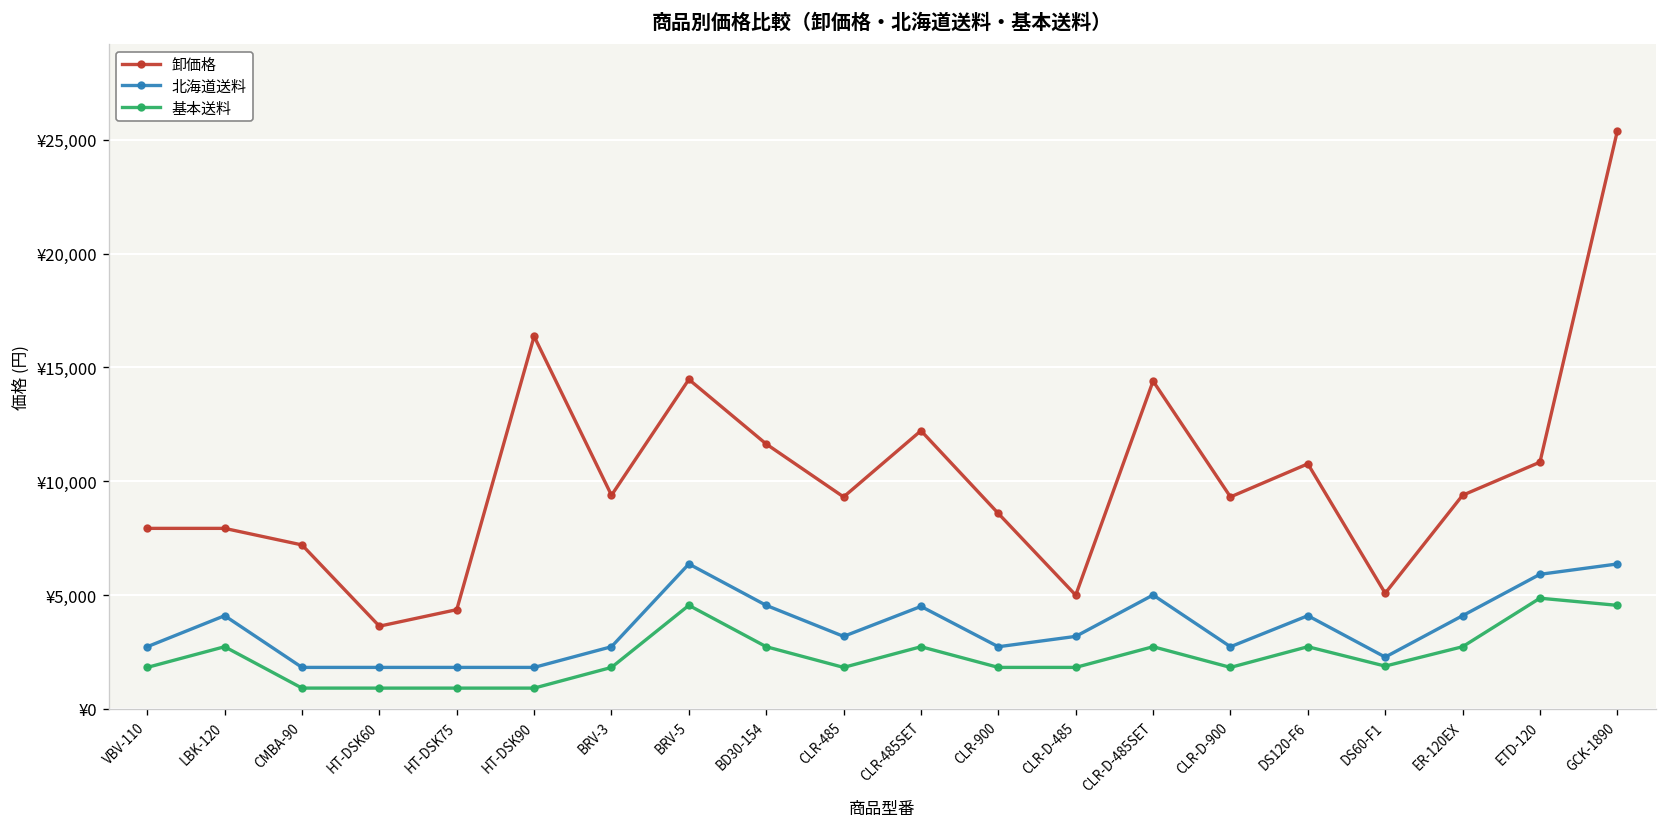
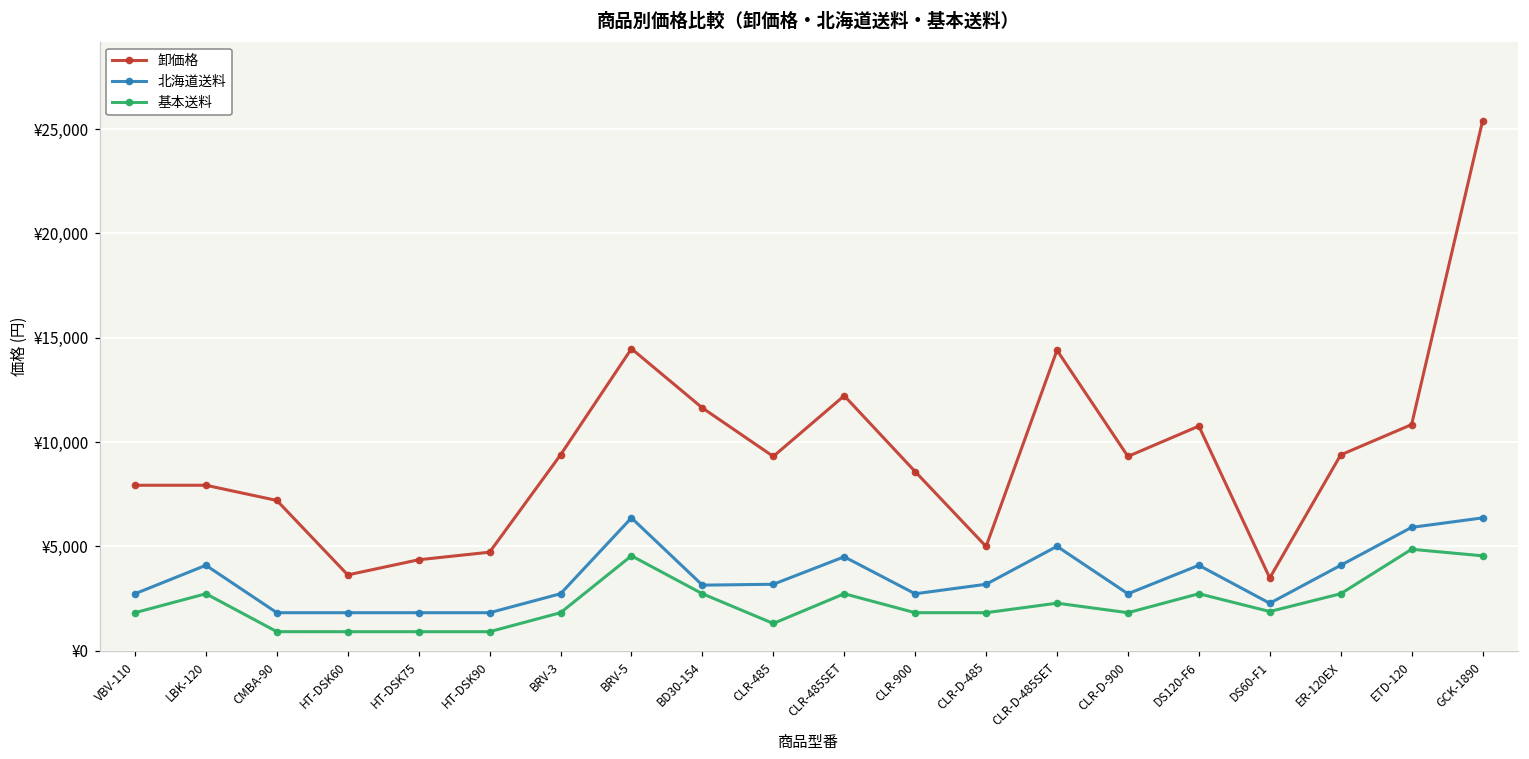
卸価格, HT-DSK90: ¥16,400 -> ¥4,700
北海道送料, BD30-154: ¥4,500 -> ¥3,100
基本送料, CLR-485: ¥1,800 -> ¥1,300
基本送料, CLR-D-485SET: ¥2,700 -> ¥2,300
卸価格, DS60-F1: ¥5,100 -> ¥3,500
